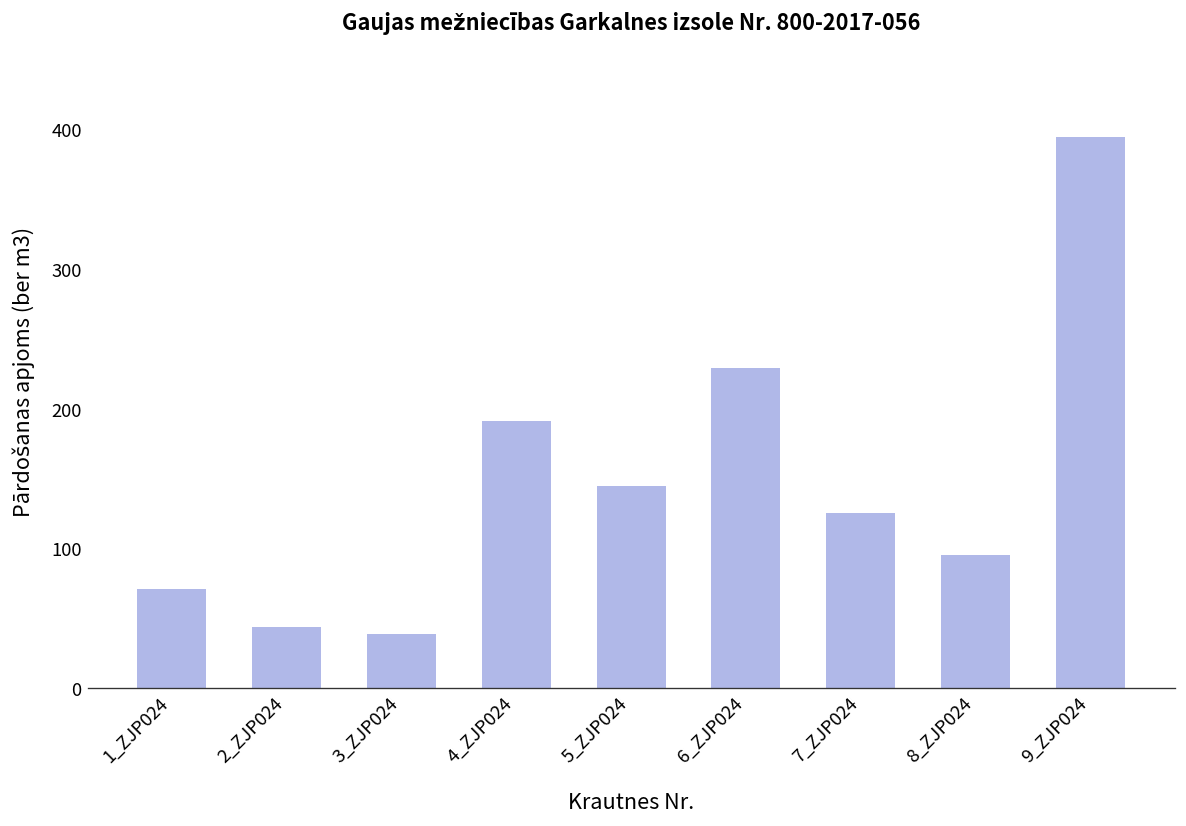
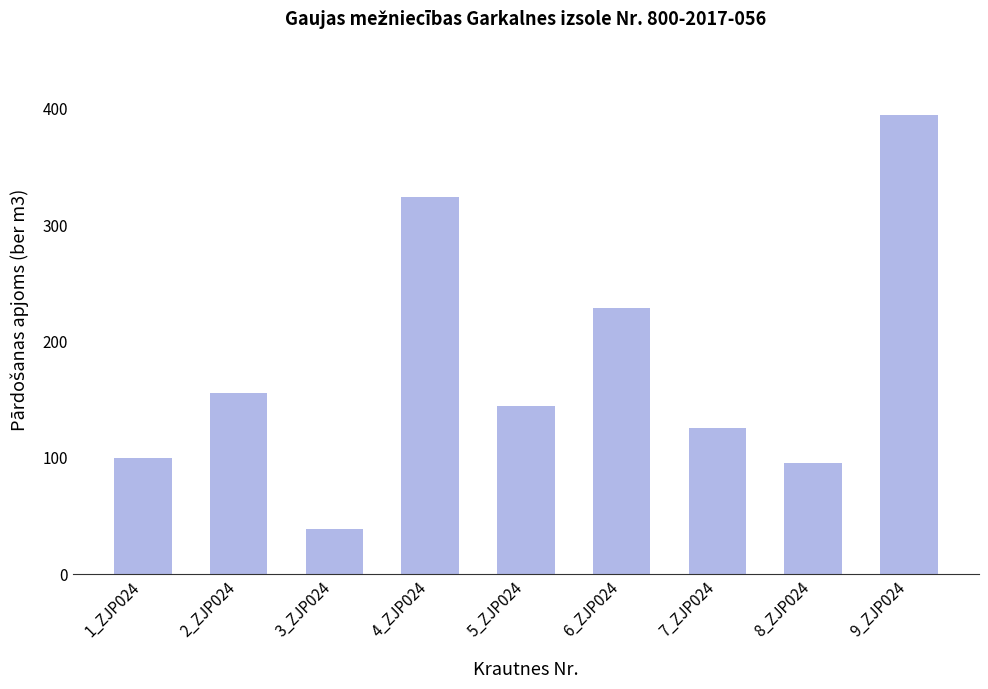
1_ZJP024: 71 -> 99
2_ZJP024: 44 -> 156
4_ZJP024: 191 -> 324
